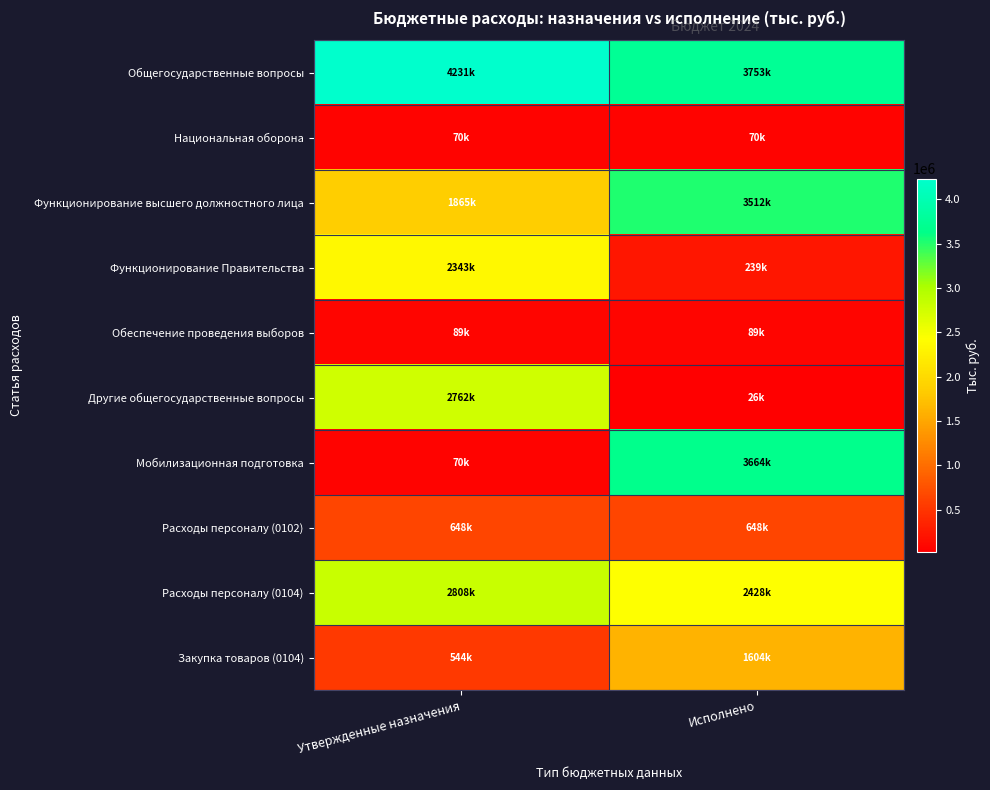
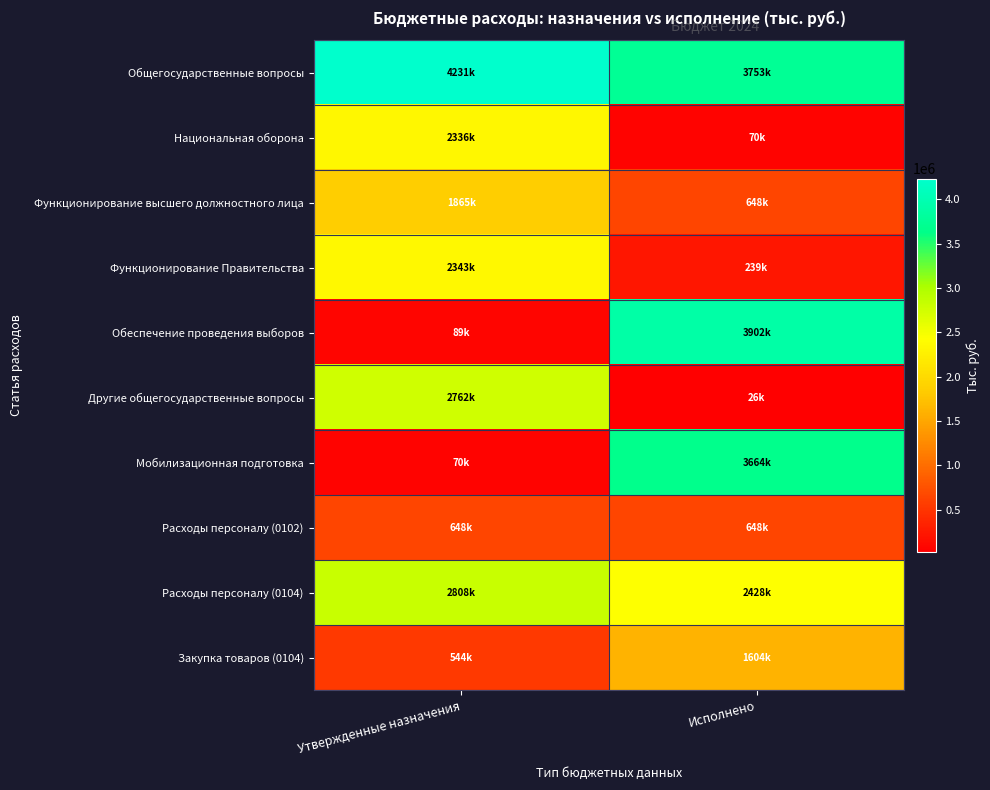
Национальная оборона, Утвержденные назначения: 70k -> 2336k
Функционирование высшего должностного лица, Исполнено: 3512k -> 648k
Обеспечение проведения выборов, Исполнено: 89k -> 3902k
